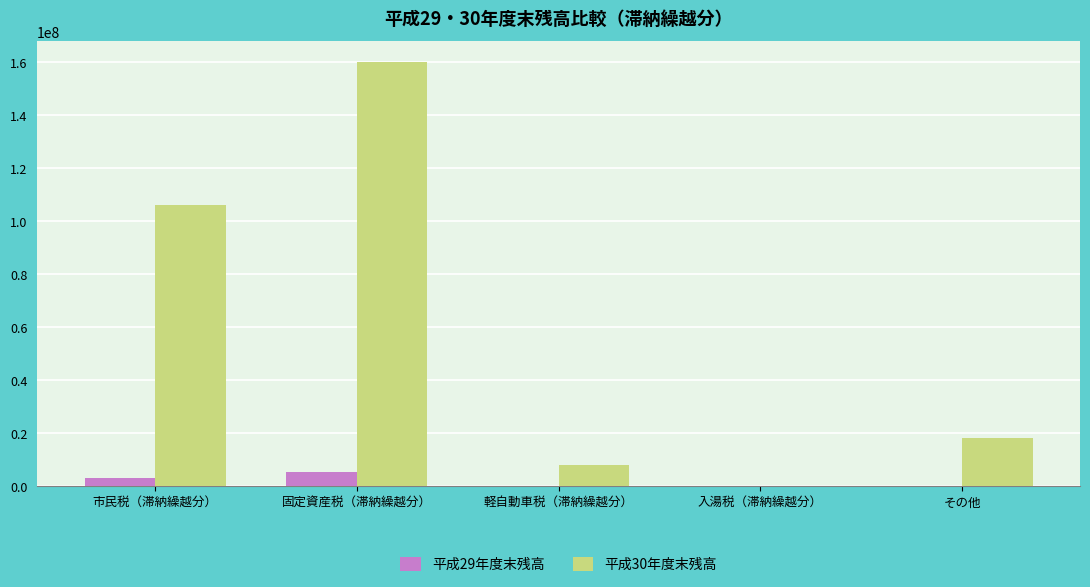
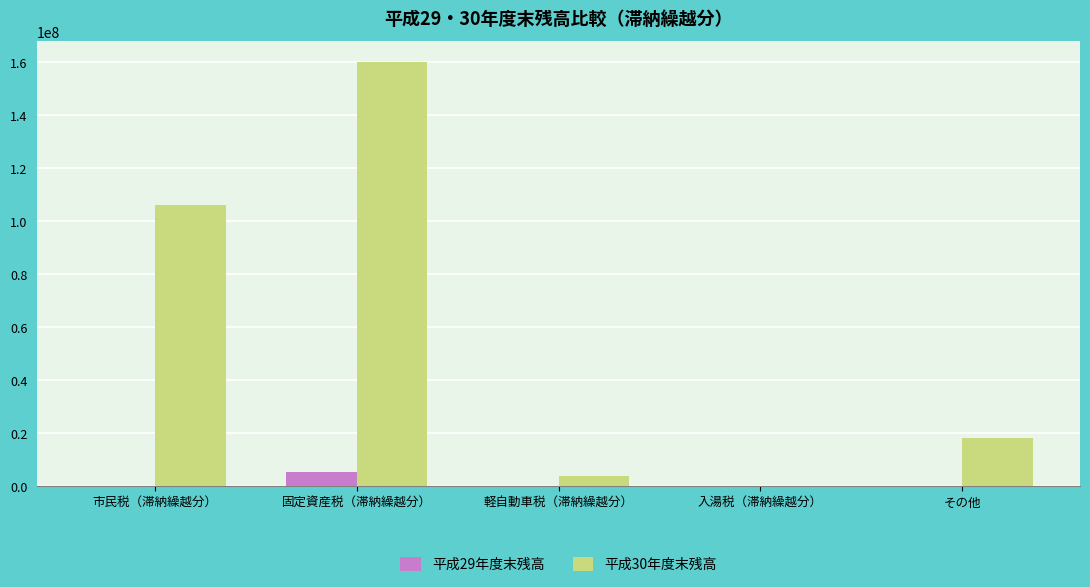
平成29年度末残高, 市民税（滞納繰越分）: 3000000 -> 0
平成30年度末残高, 軽自動車税（滞納繰越分）: 8000000 -> 4000000
